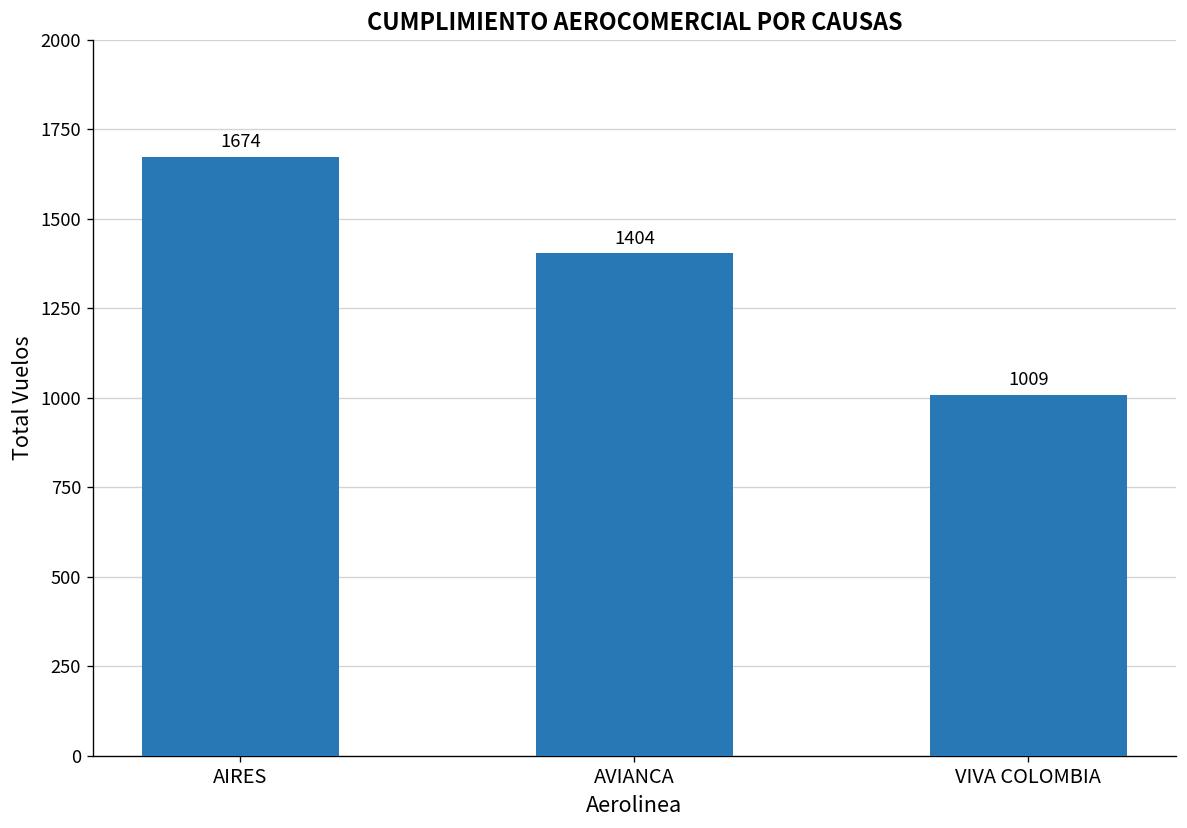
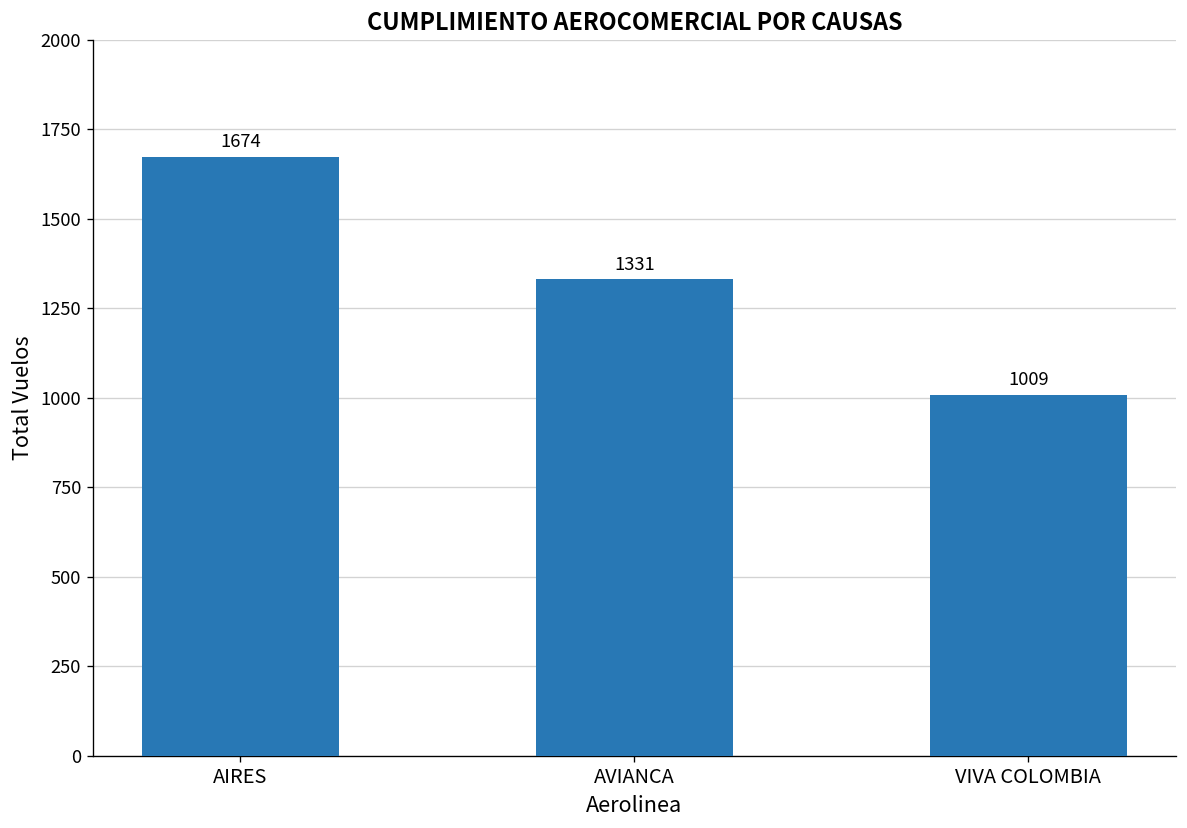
AVIANCA: 1404 -> 1331
